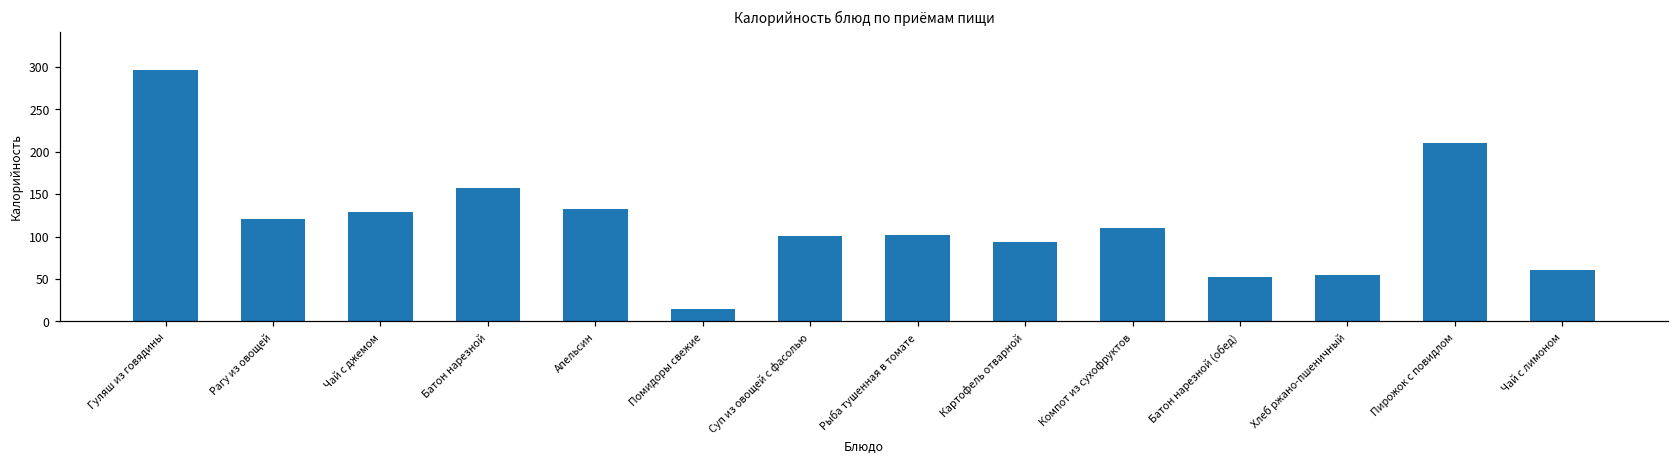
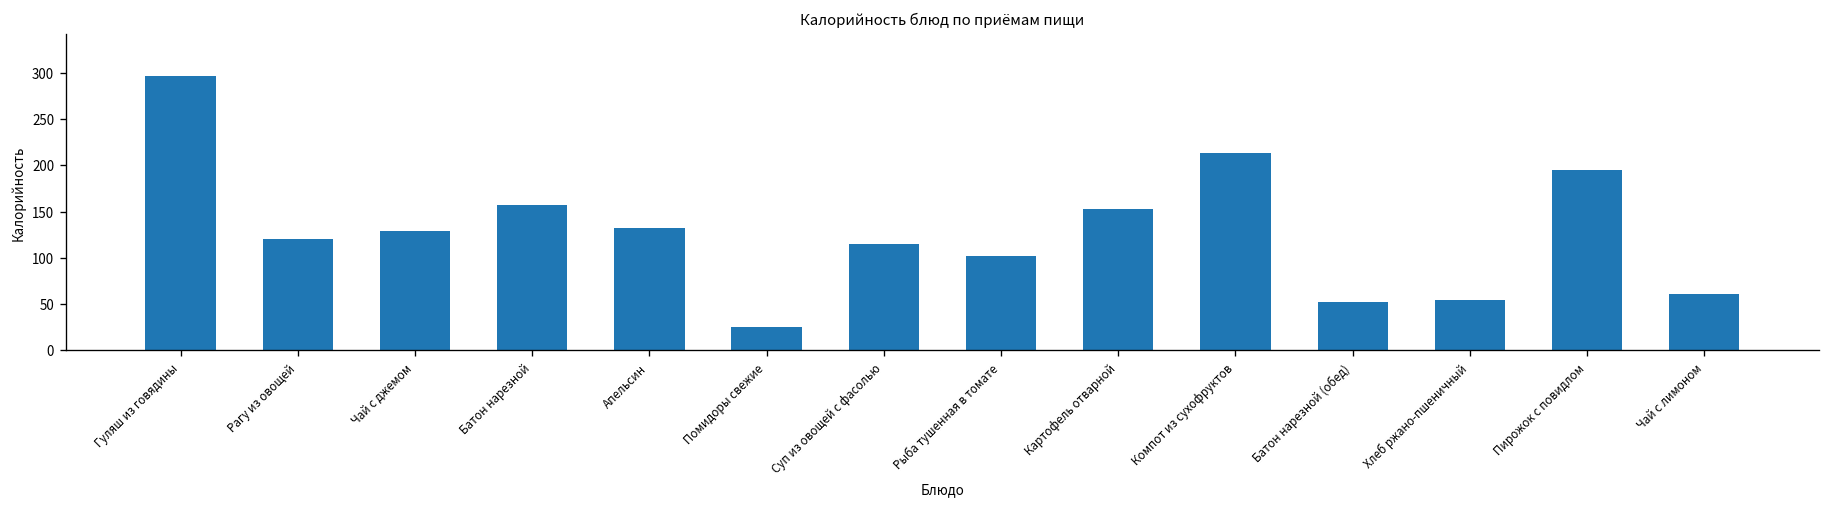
Помидоры свежие: 10 -> 30
Суп из овощей с фасолью: 100 -> 120
Картофель отварной: 90 -> 150
Компот из сухофруктов: 110 -> 210
Пирожок с повидлом: 210 -> 200
